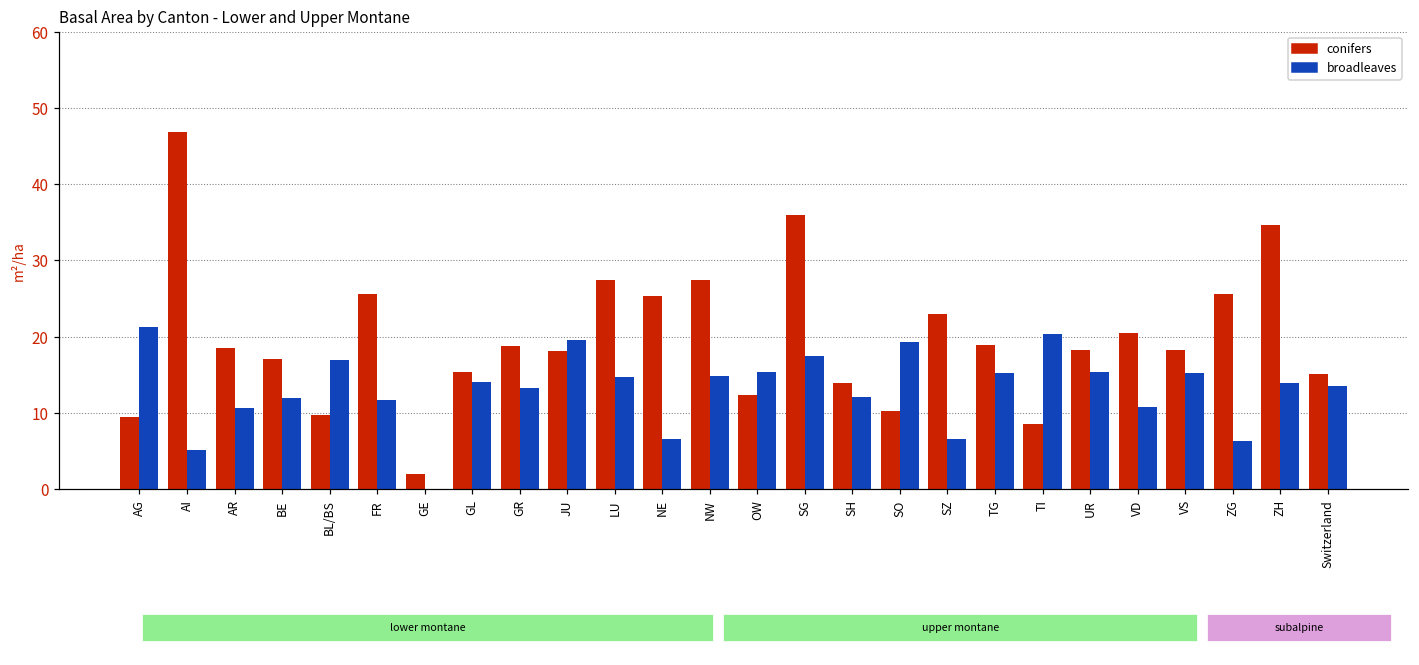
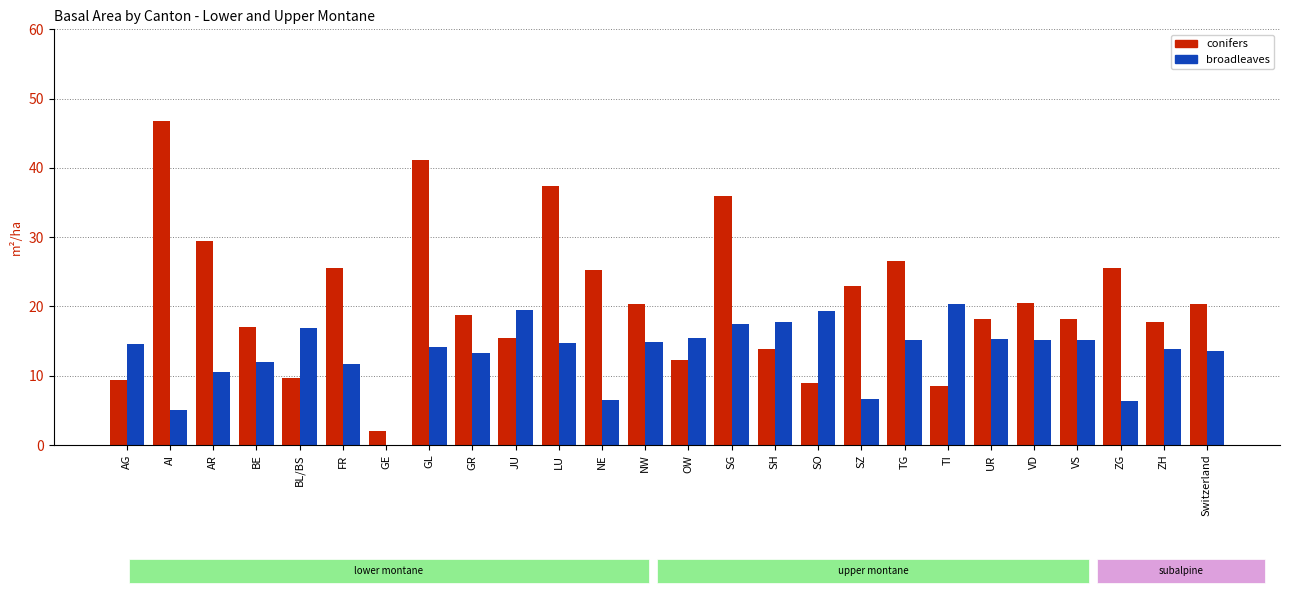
broadleaves, AG: 21 -> 15
conifers, AR: 19 -> 30
conifers, GL: 15 -> 41
conifers, JU: 18 -> 15
conifers, LU: 27 -> 37
conifers, NW: 27 -> 20
broadleaves, SH: 12 -> 18
conifers, SO: 10 -> 9
conifers, TG: 19 -> 27
broadleaves, VD: 11 -> 15
conifers, ZH: 35 -> 18
conifers, Switzerland: 15 -> 20
